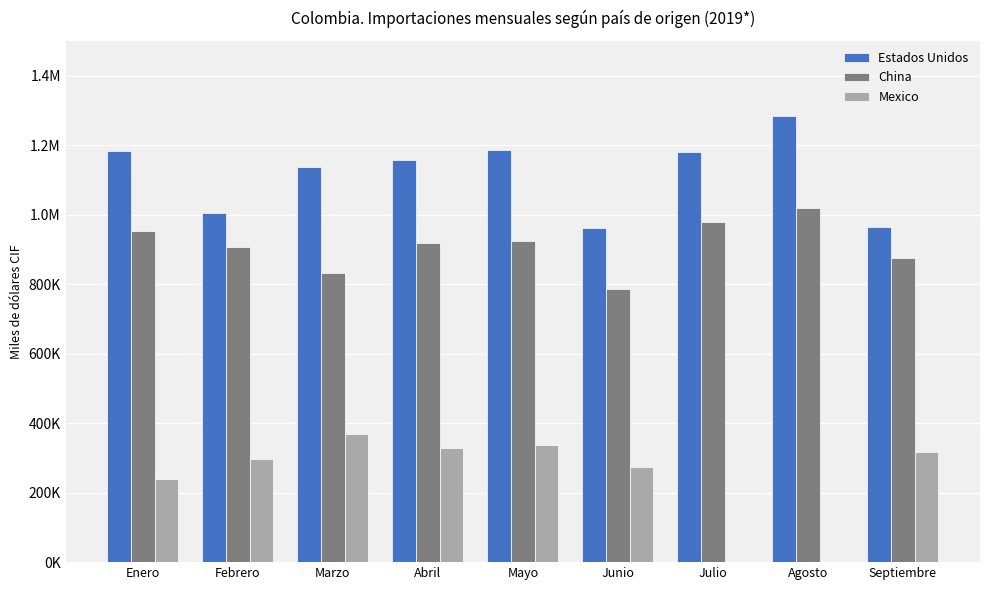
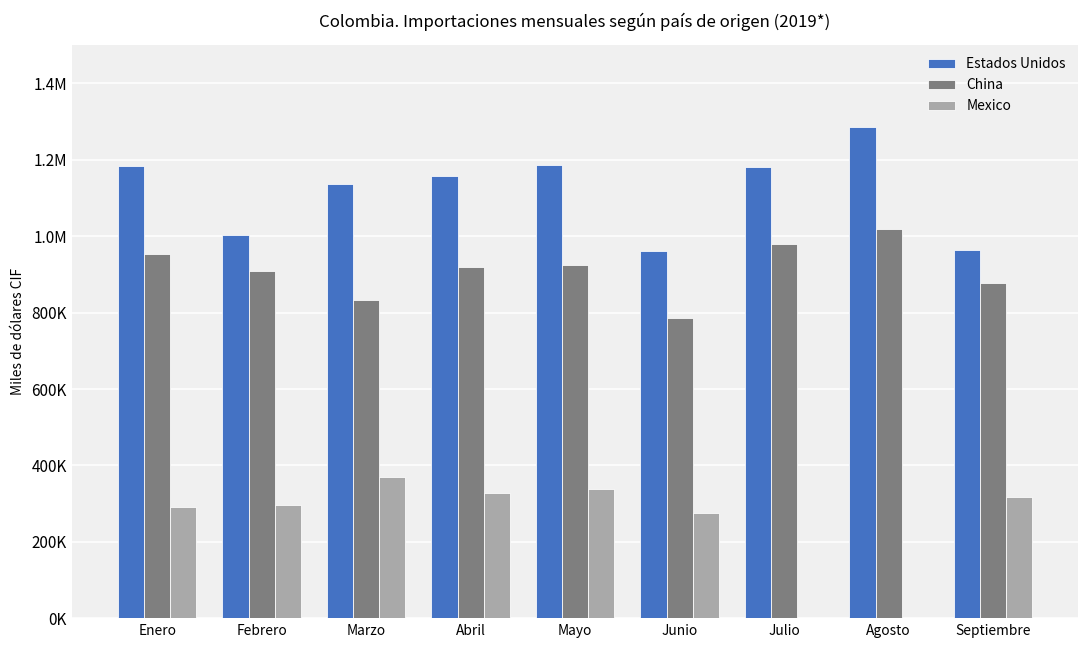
Mexico, Enero: 240000 -> 290000
